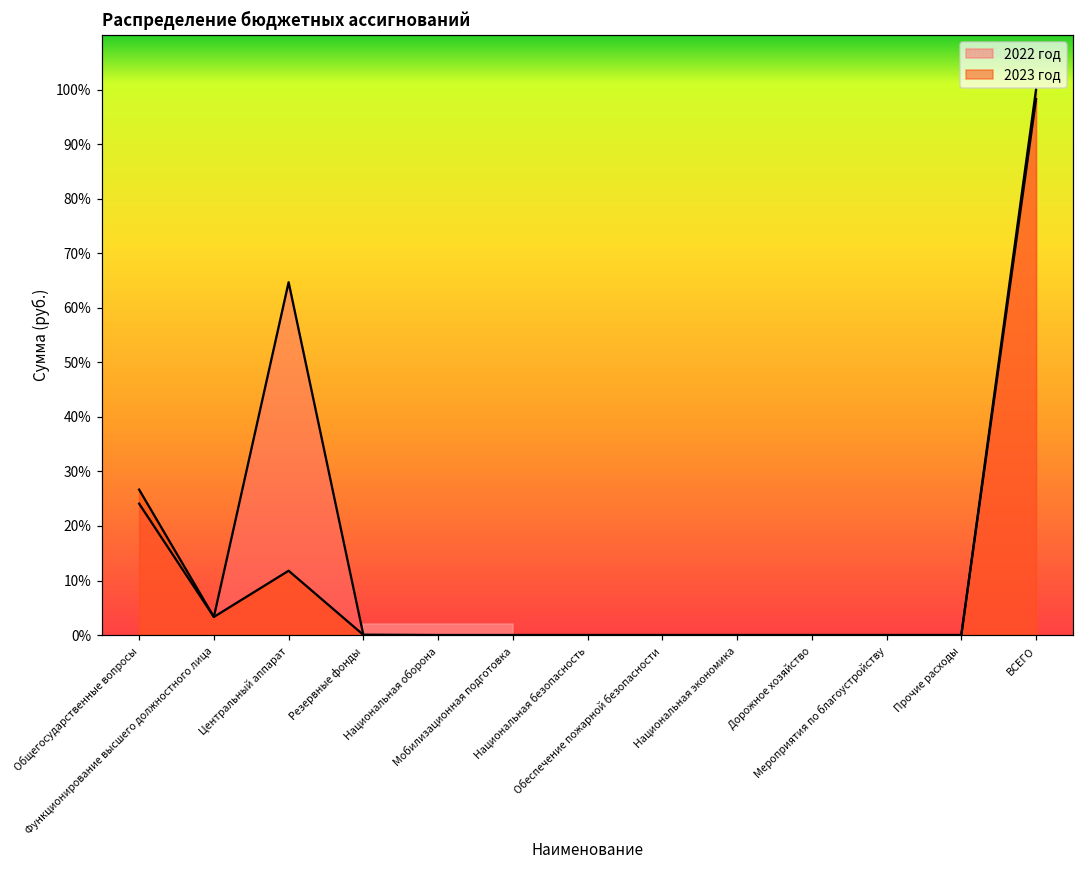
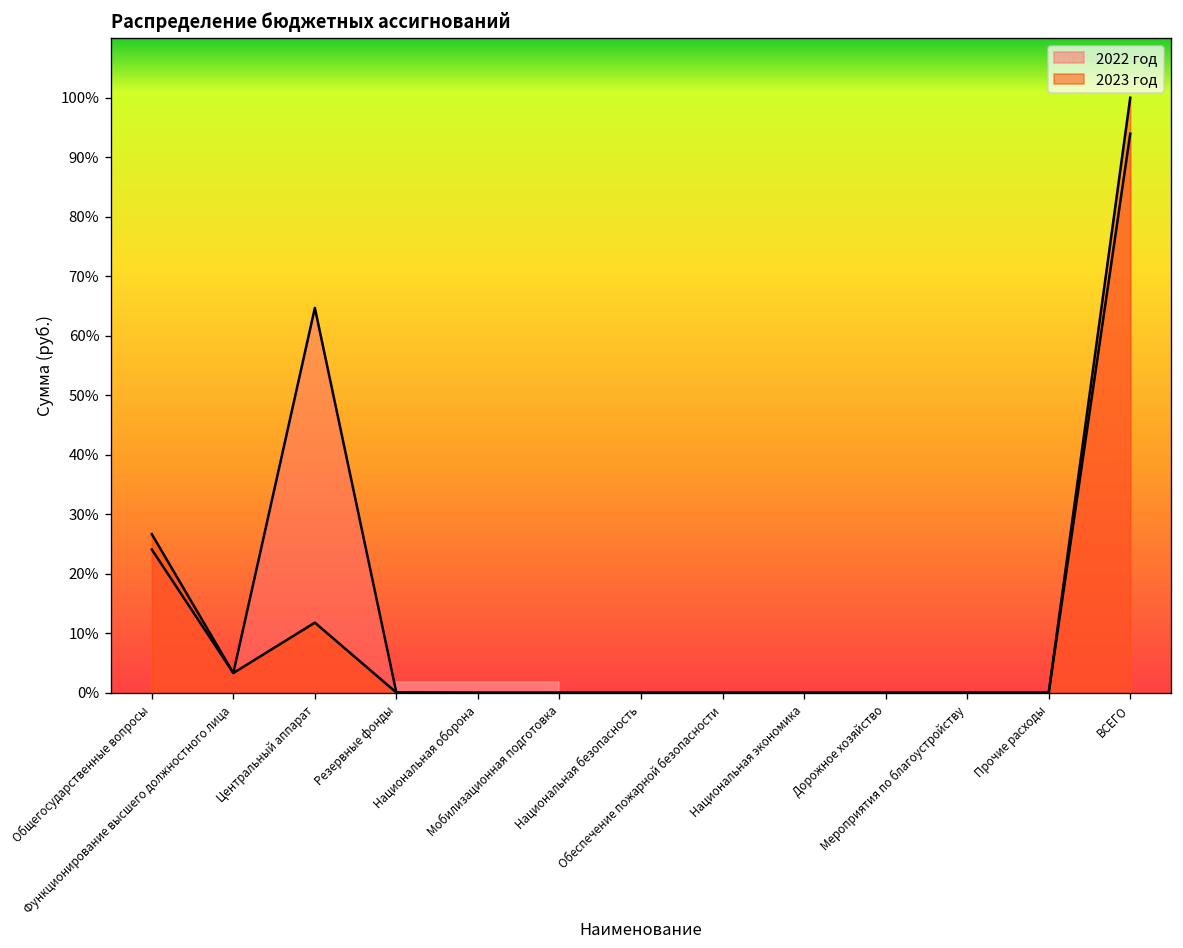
2022 год, ВСЕГО: 98% -> 94%
